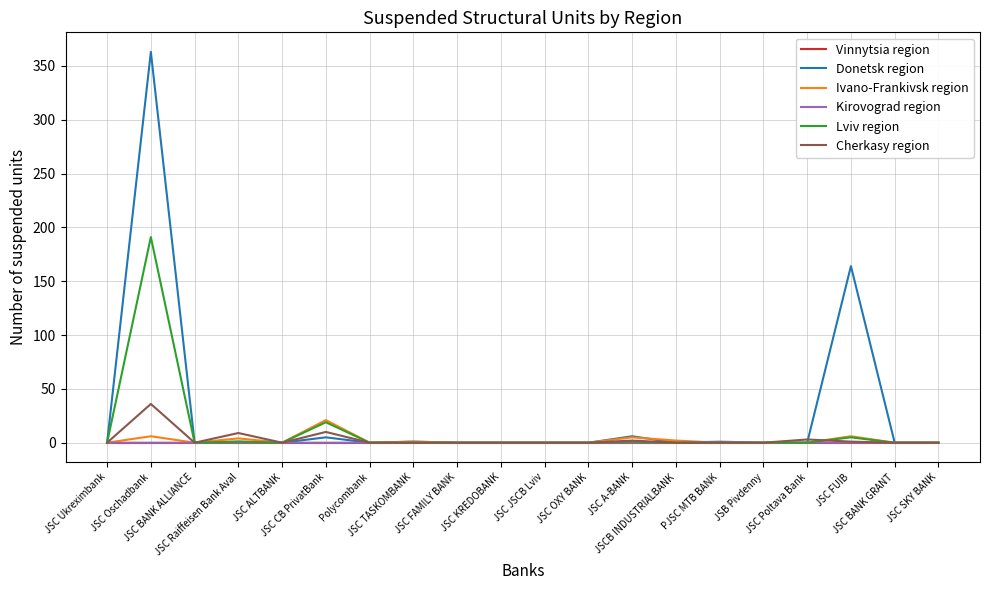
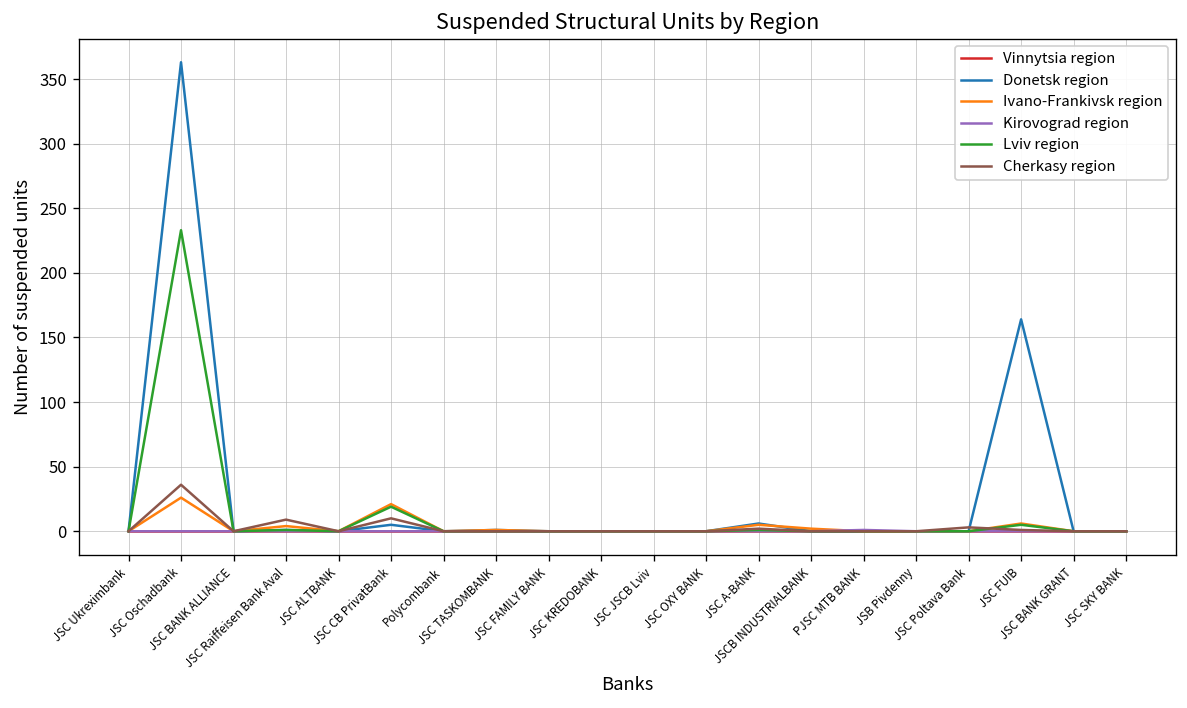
Ivano-Frankivsk region, JSC Oschadbank: 6 -> 26
Lviv region, JSC Oschadbank: 191 -> 233
